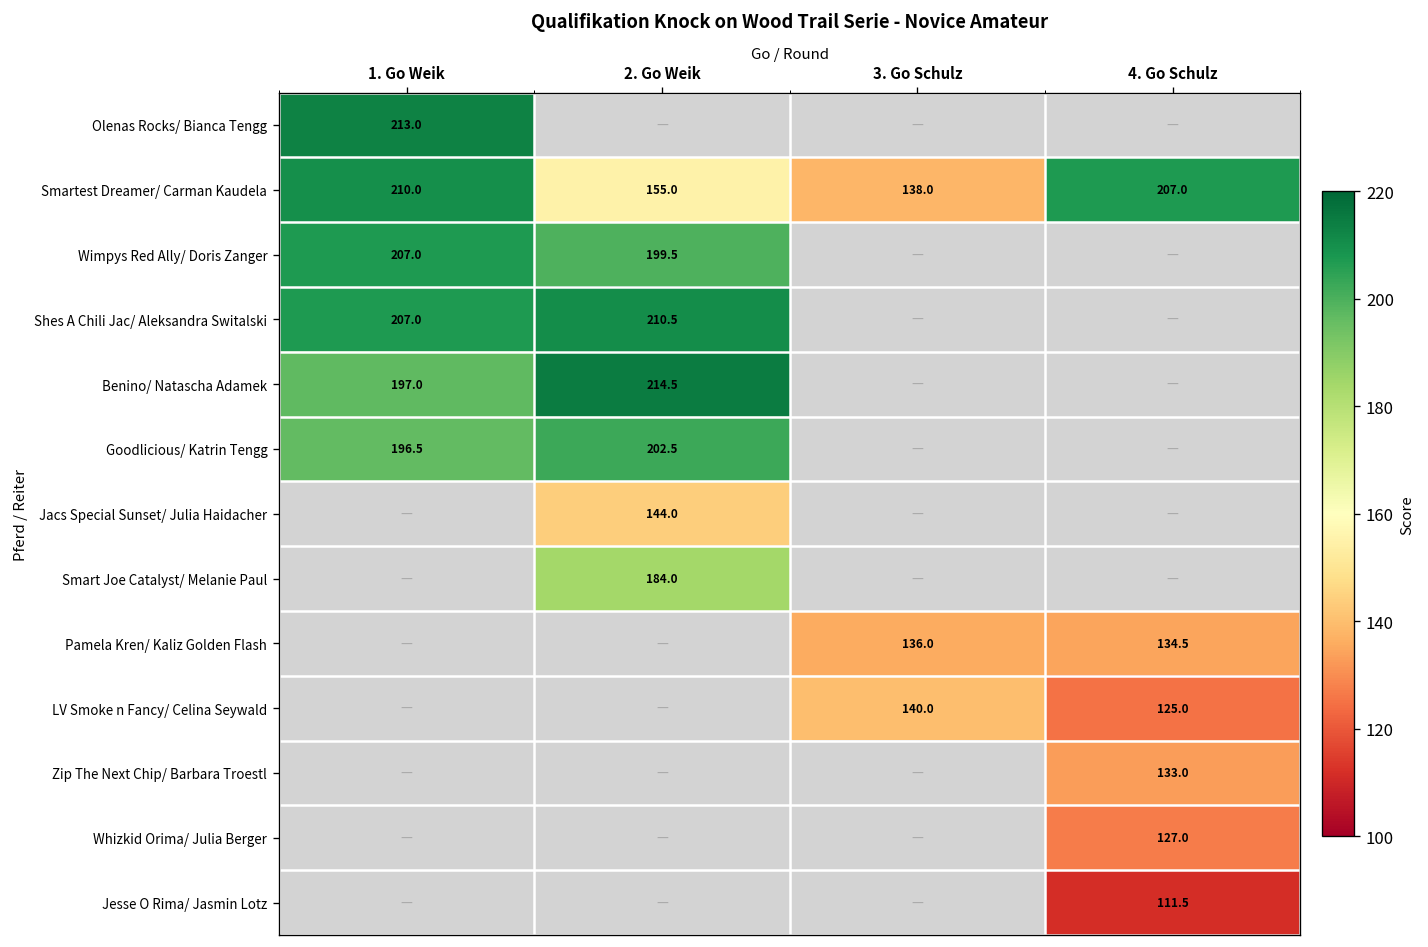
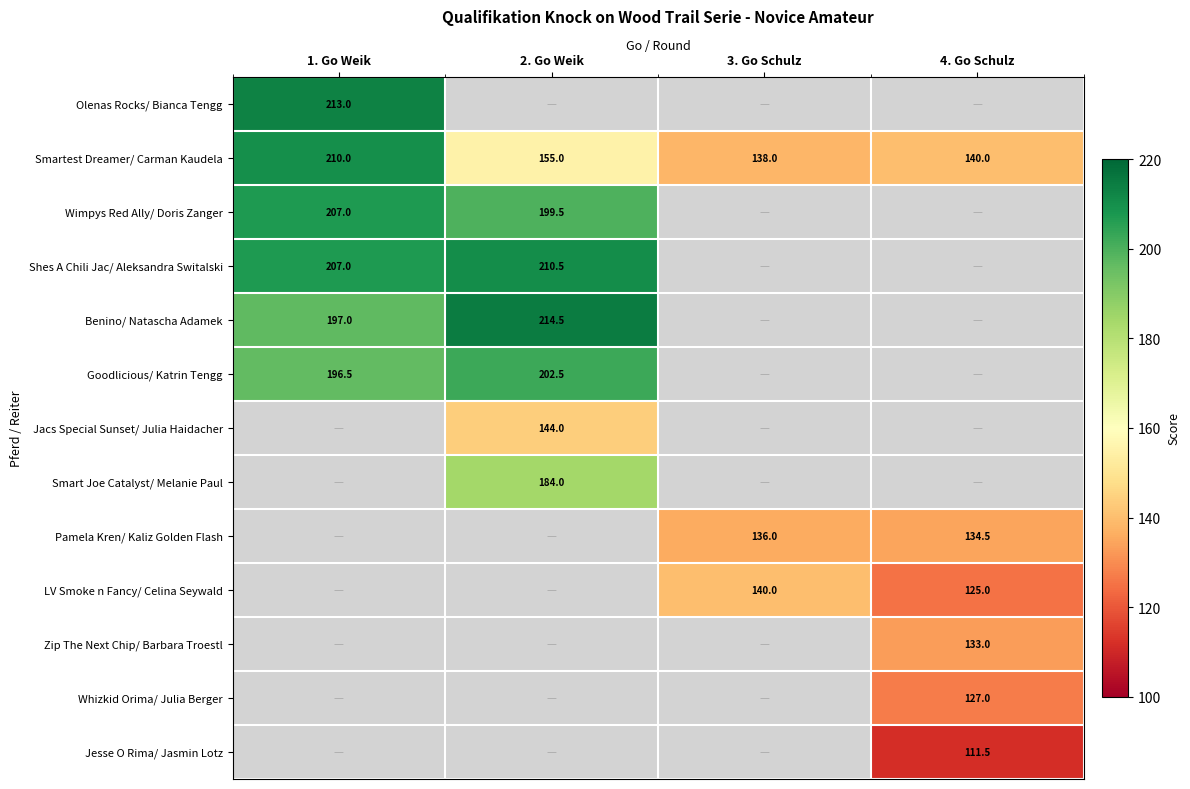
Smartest Dreamer/ Carman Kaudela, 4. Go Schulz: 207.0 -> 140.0
